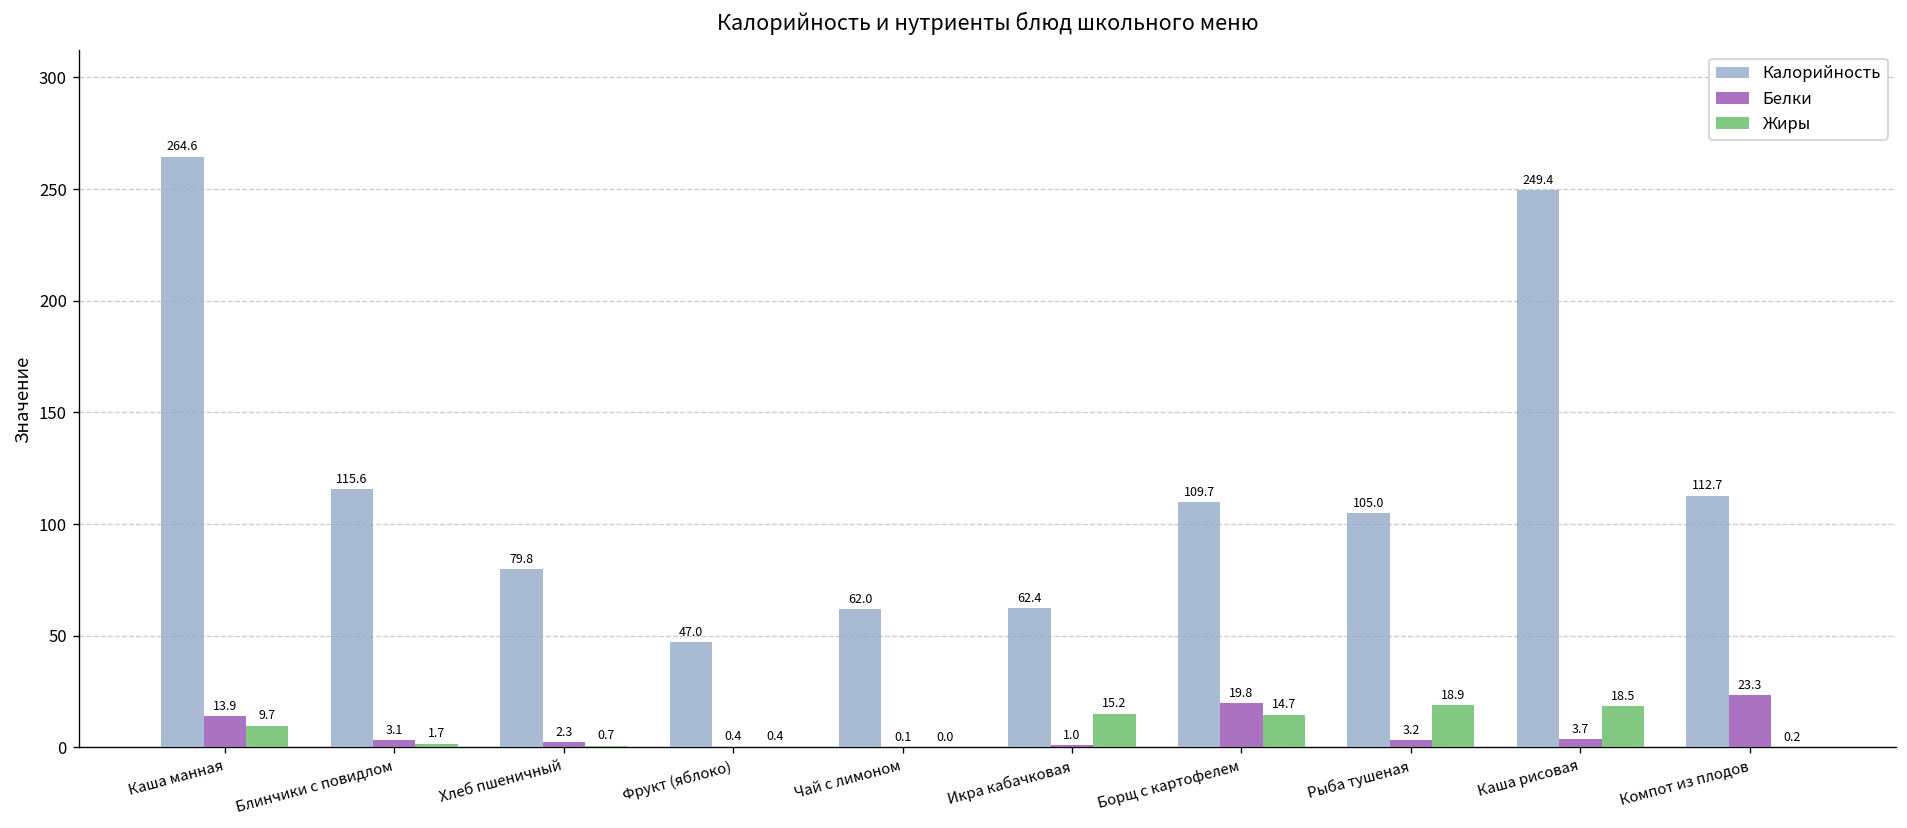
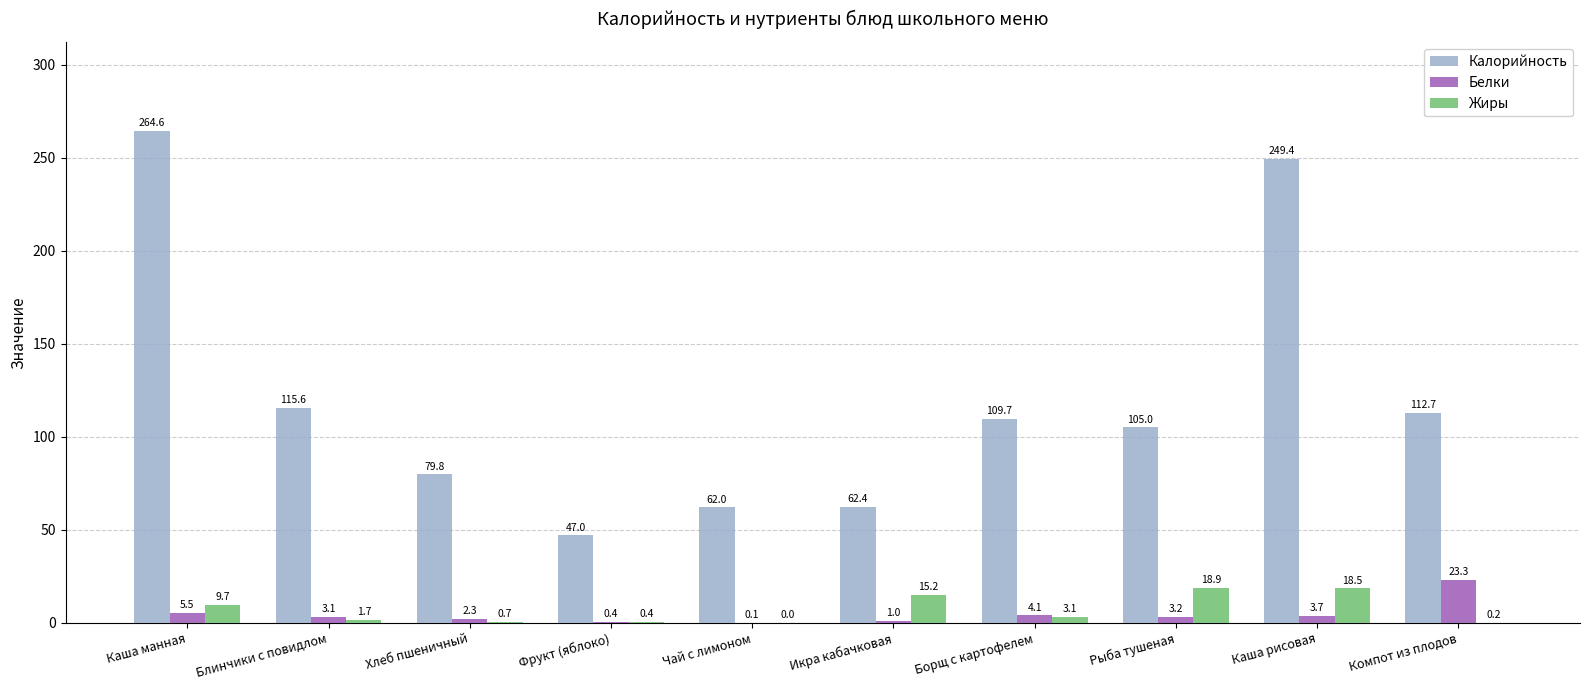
Белки, Каша манная: 13.9 -> 5.5
Белки, Борщ с картофелем: 19.8 -> 4.1
Жиры, Борщ с картофелем: 14.7 -> 3.1
